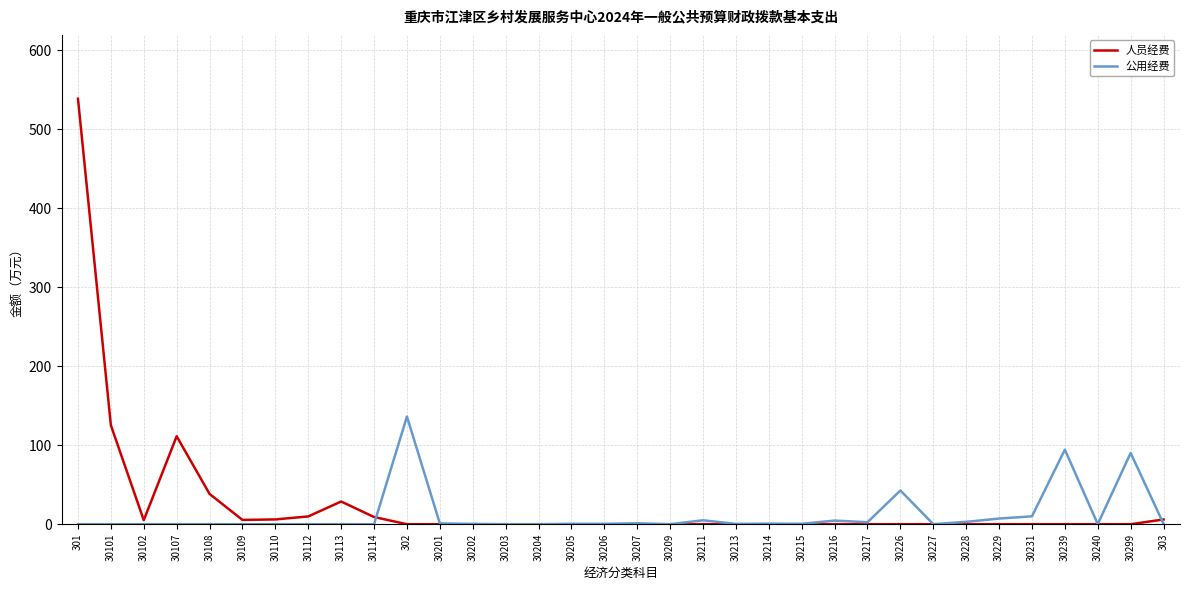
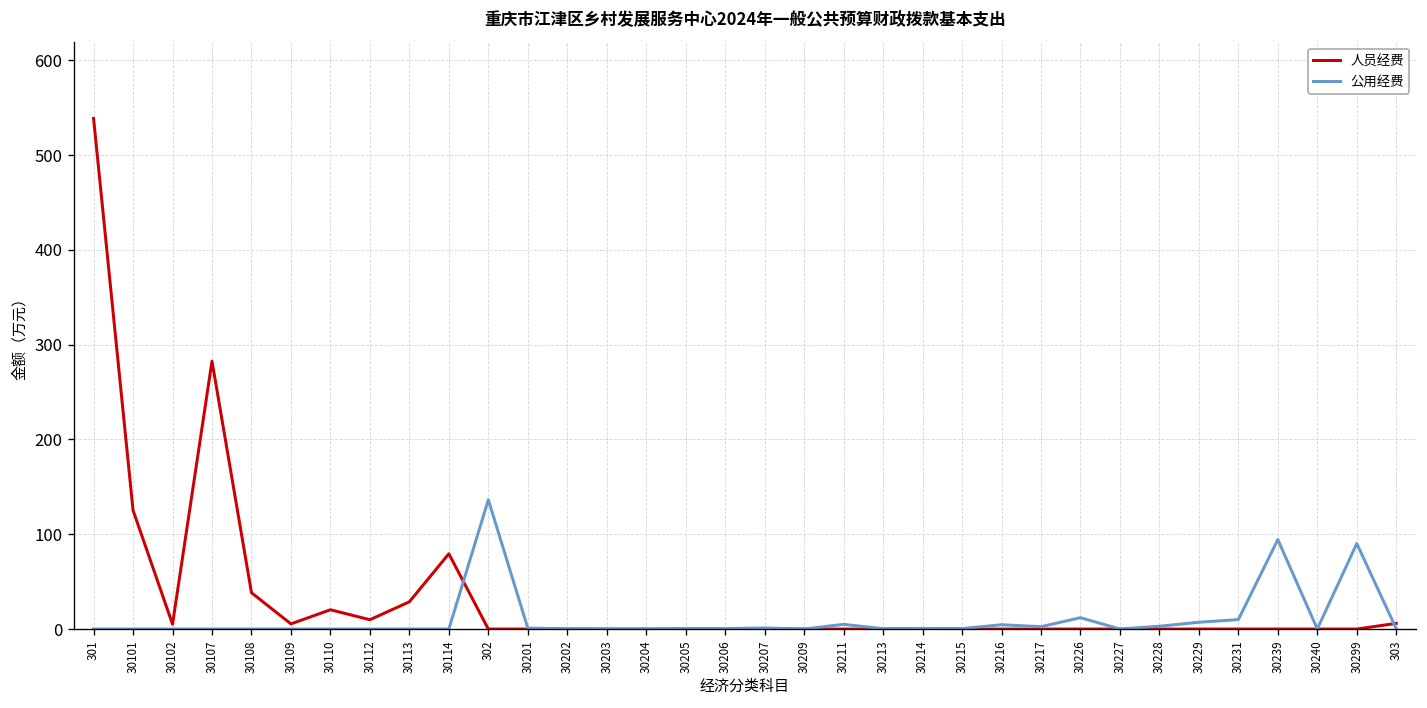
人员经费, 30107: 110 -> 280
人员经费, 30110: 10 -> 20
人员经费, 30114: 10 -> 80
公用经费, 30226: 40 -> 10
